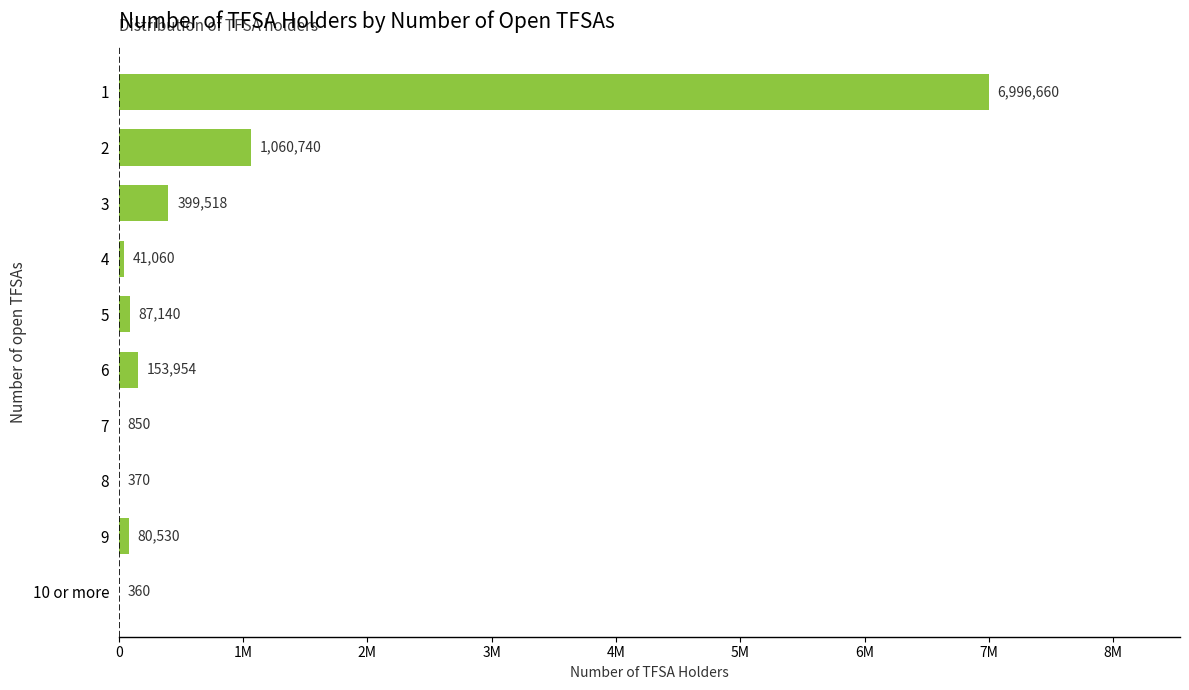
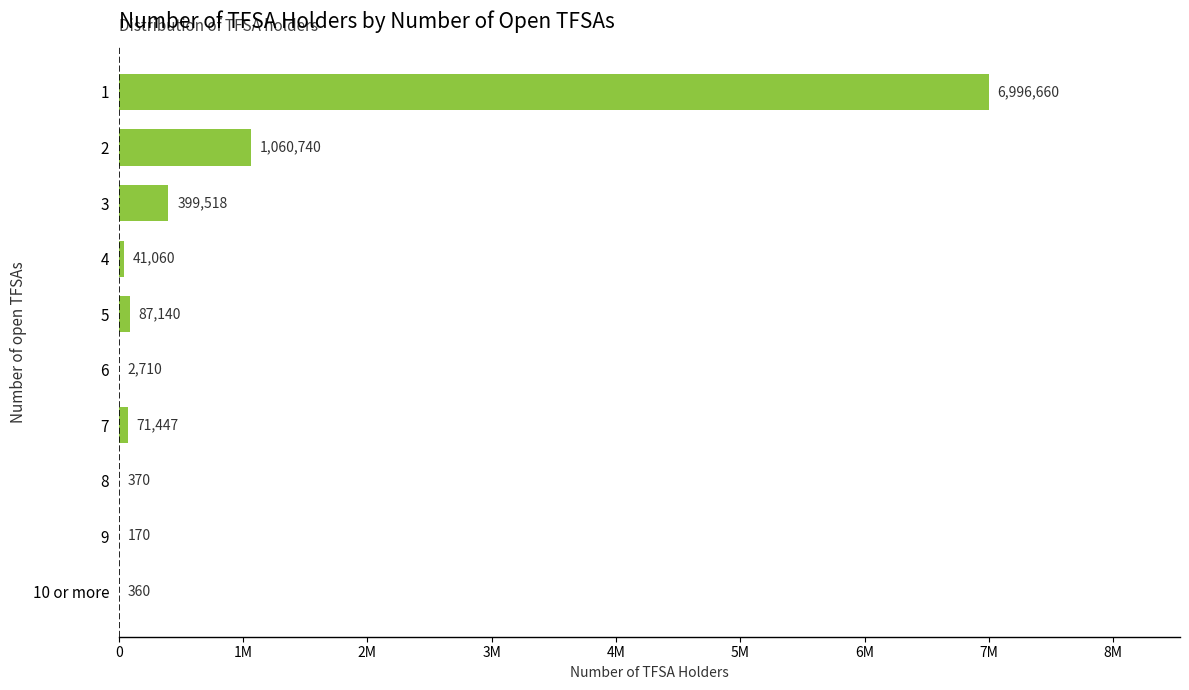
6: 153,954 -> 2,710
7: 850 -> 71,447
9: 80,530 -> 170
